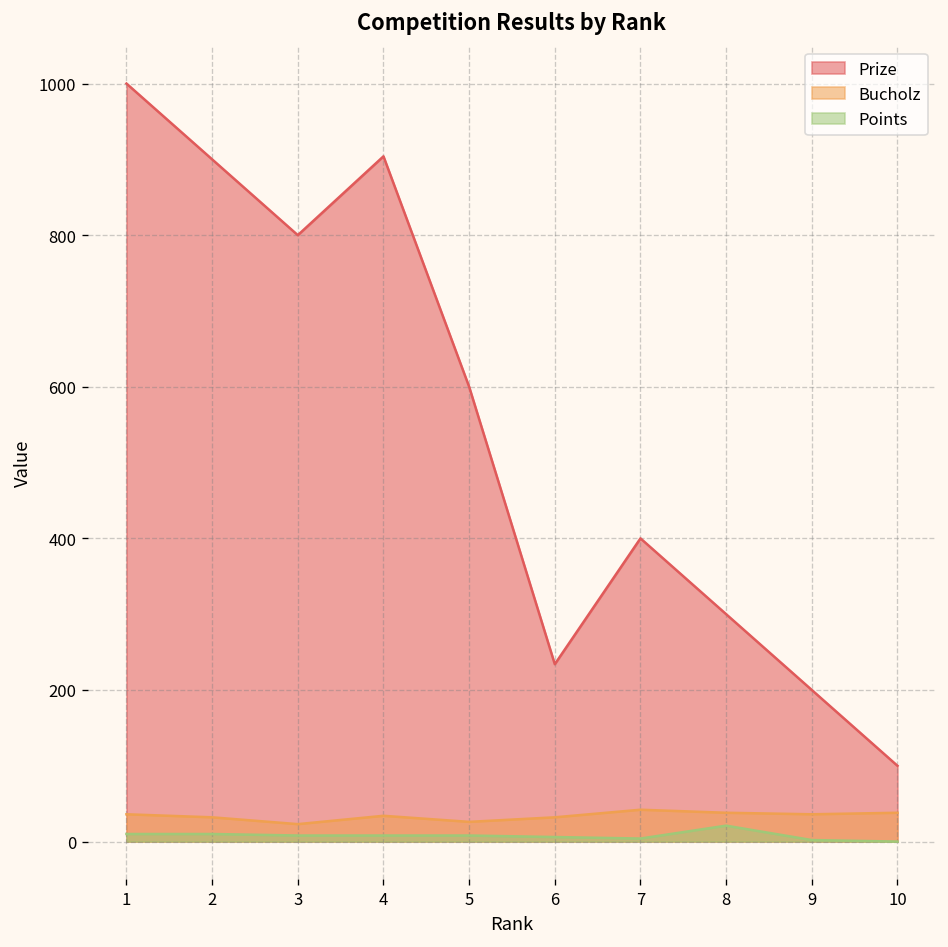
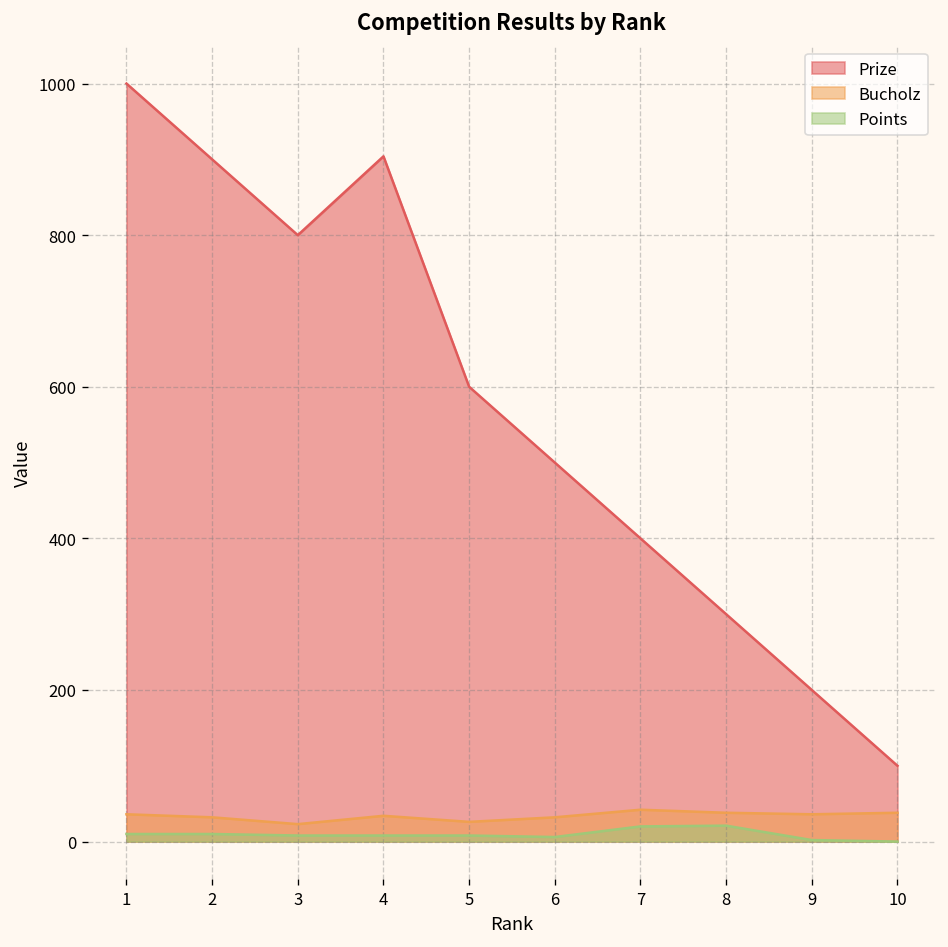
Prize, 6: 230 -> 500
Points, 7: 0 -> 20
